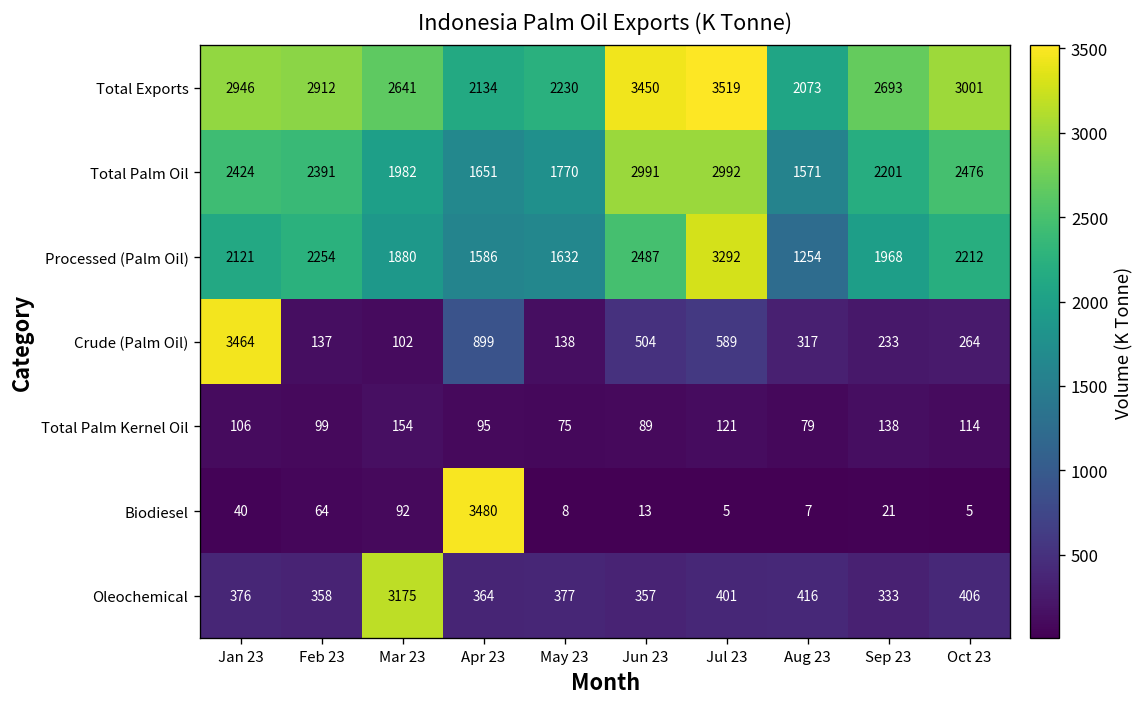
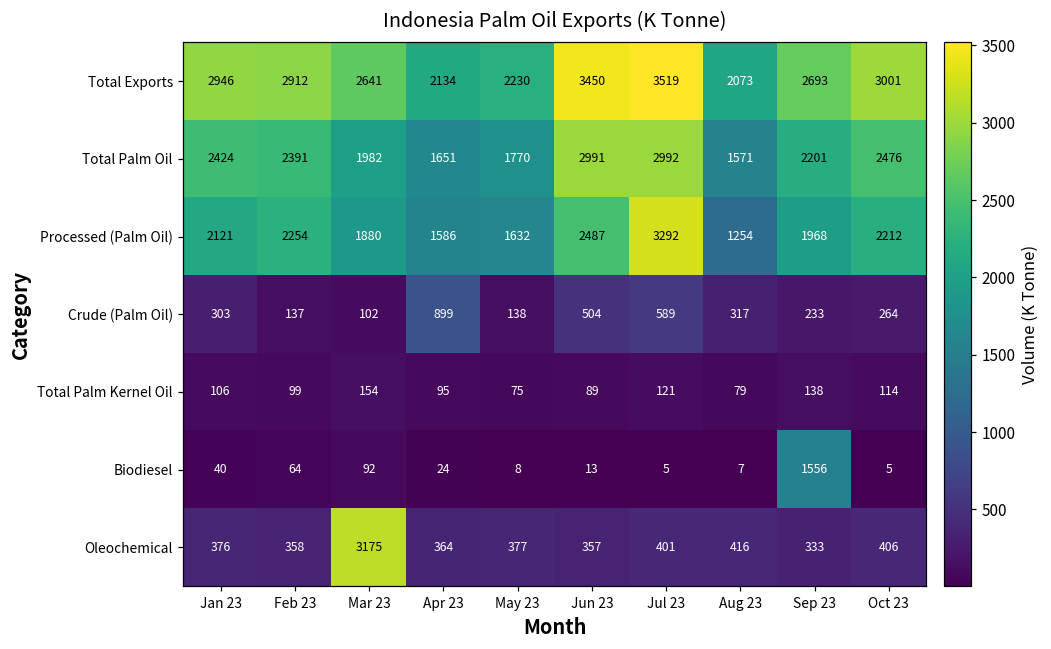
Crude (Palm Oil), Jan 23: 3464 -> 303
Biodiesel, Apr 23: 3480 -> 24
Biodiesel, Sep 23: 21 -> 1556
